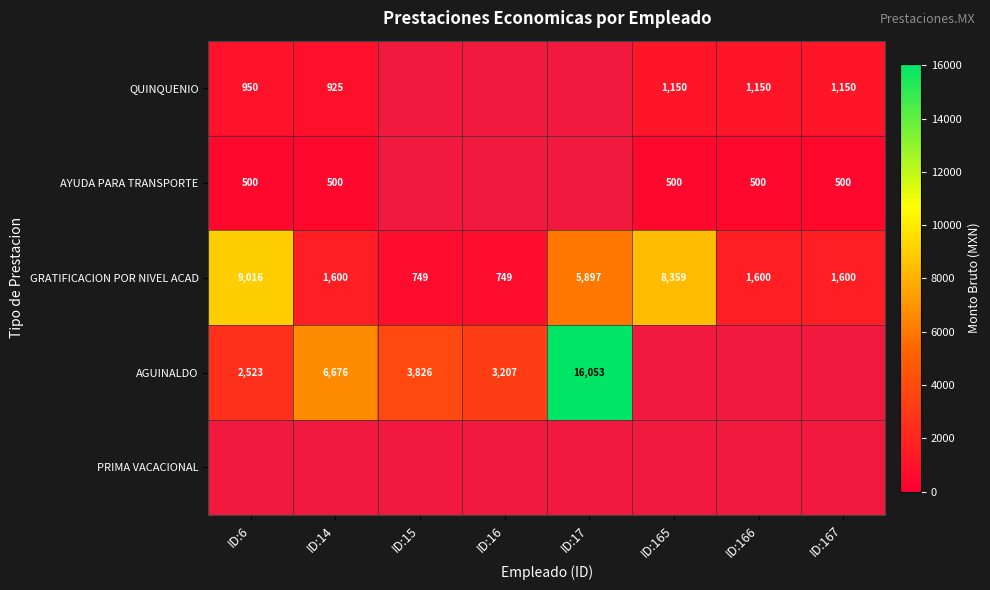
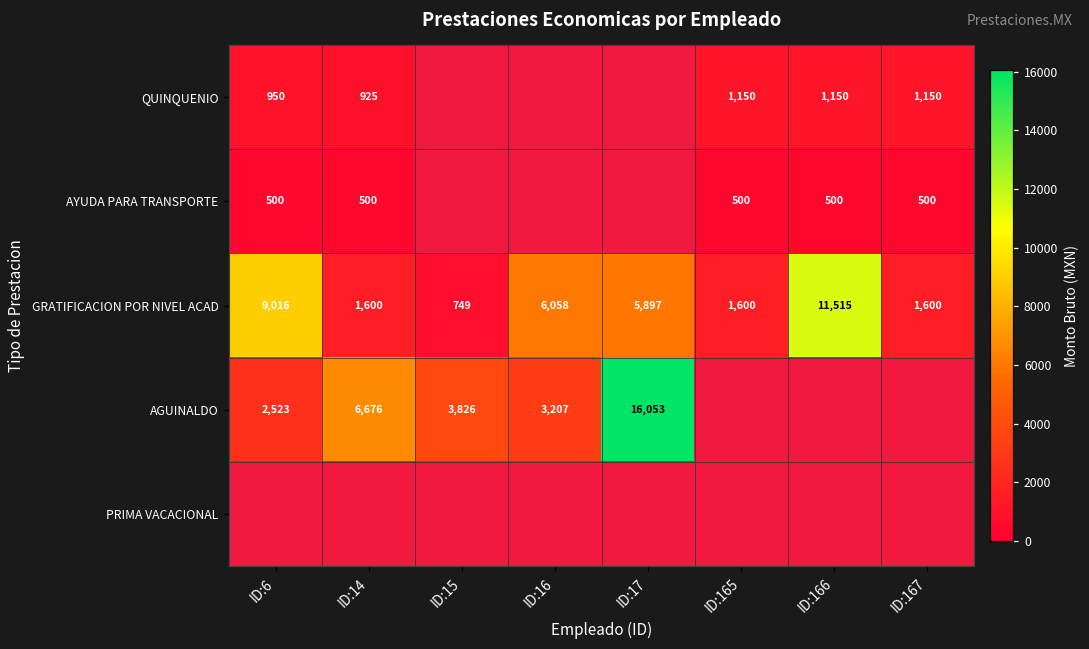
GRATIFICACION POR NIVEL ACAD, ID:16: 749 -> 6,058
GRATIFICACION POR NIVEL ACAD, ID:165: 8,359 -> 1,600
GRATIFICACION POR NIVEL ACAD, ID:166: 1,600 -> 11,515
